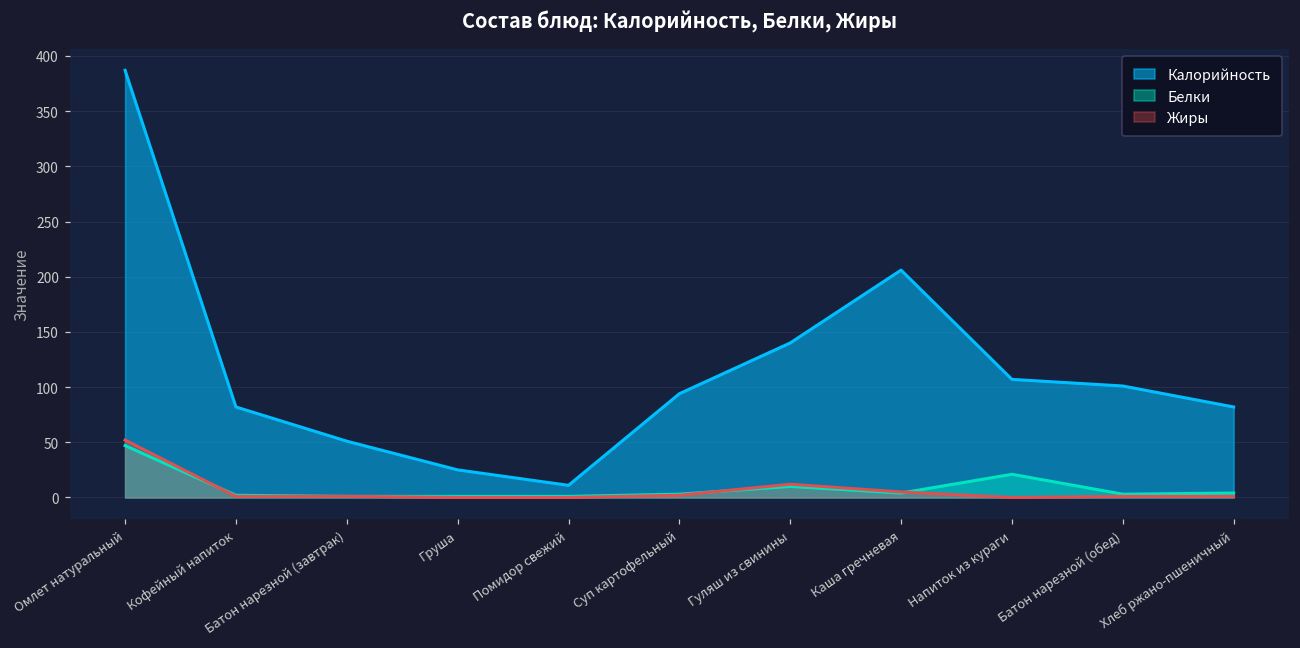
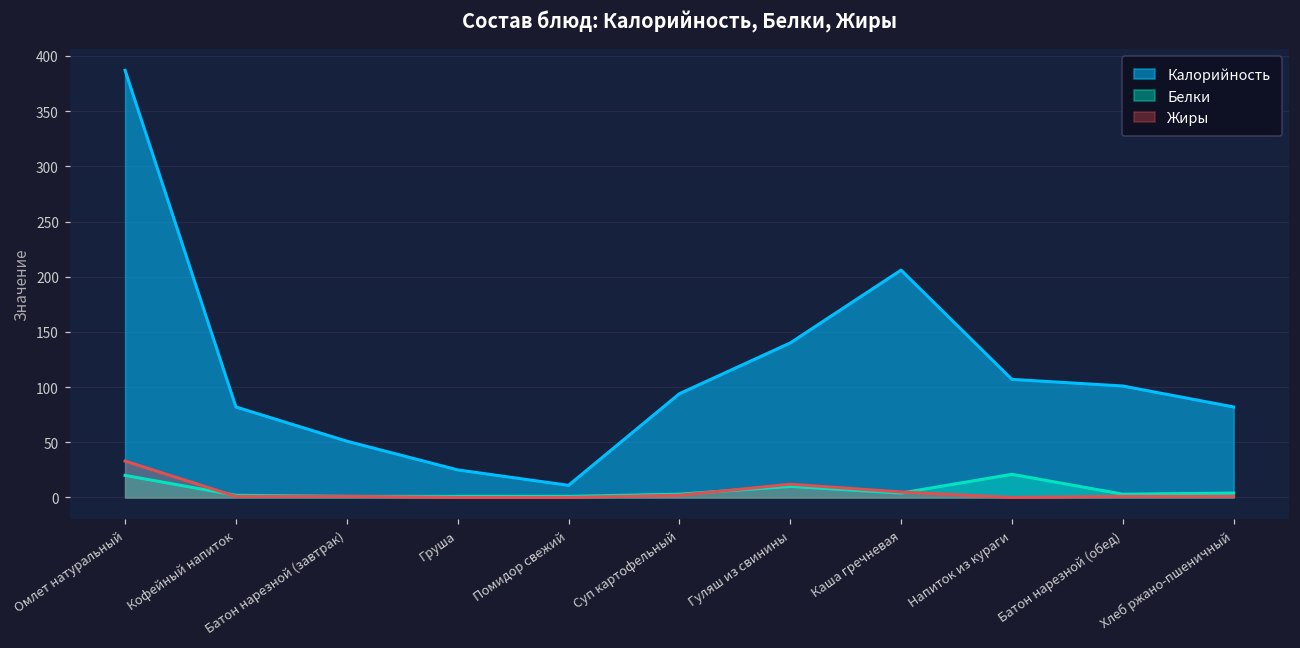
Белки, Омлет натуральный: 47 -> 20
Жиры, Омлет натуральный: 52 -> 33
